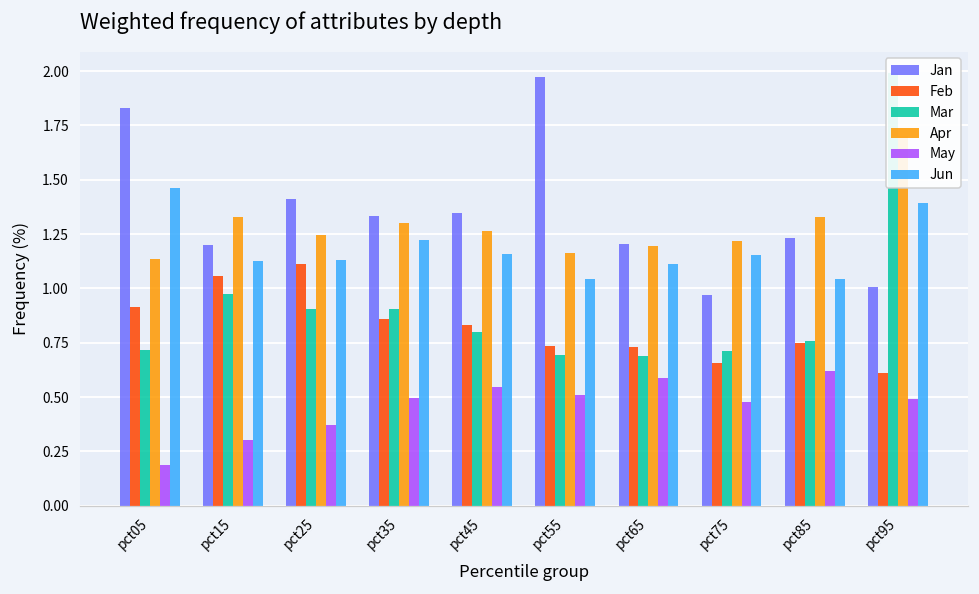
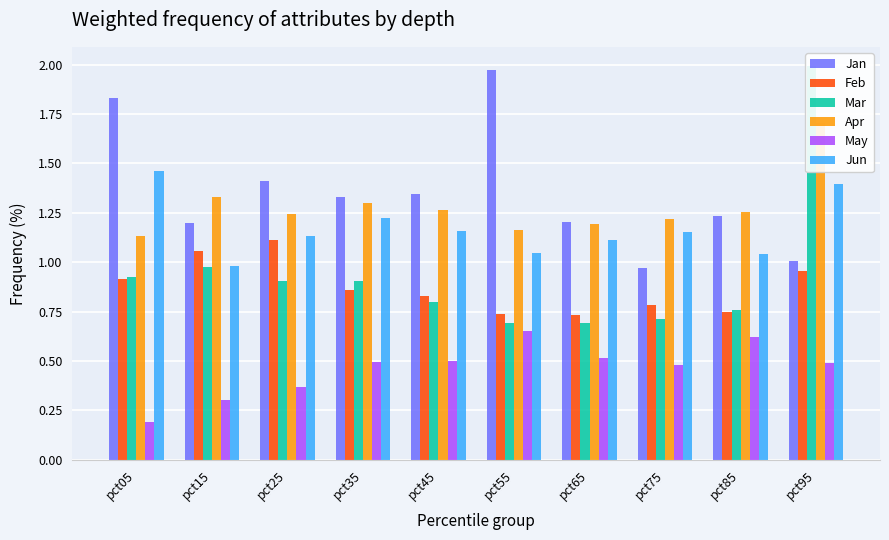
Mar, pct05: 0.72 -> 0.93
Jun, pct15: 1.13 -> 0.98
May, pct45: 0.54 -> 0.50
May, pct55: 0.51 -> 0.65
May, pct65: 0.59 -> 0.51
Feb, pct75: 0.66 -> 0.78
Apr, pct85: 1.33 -> 1.26
Feb, pct95: 0.61 -> 0.96
